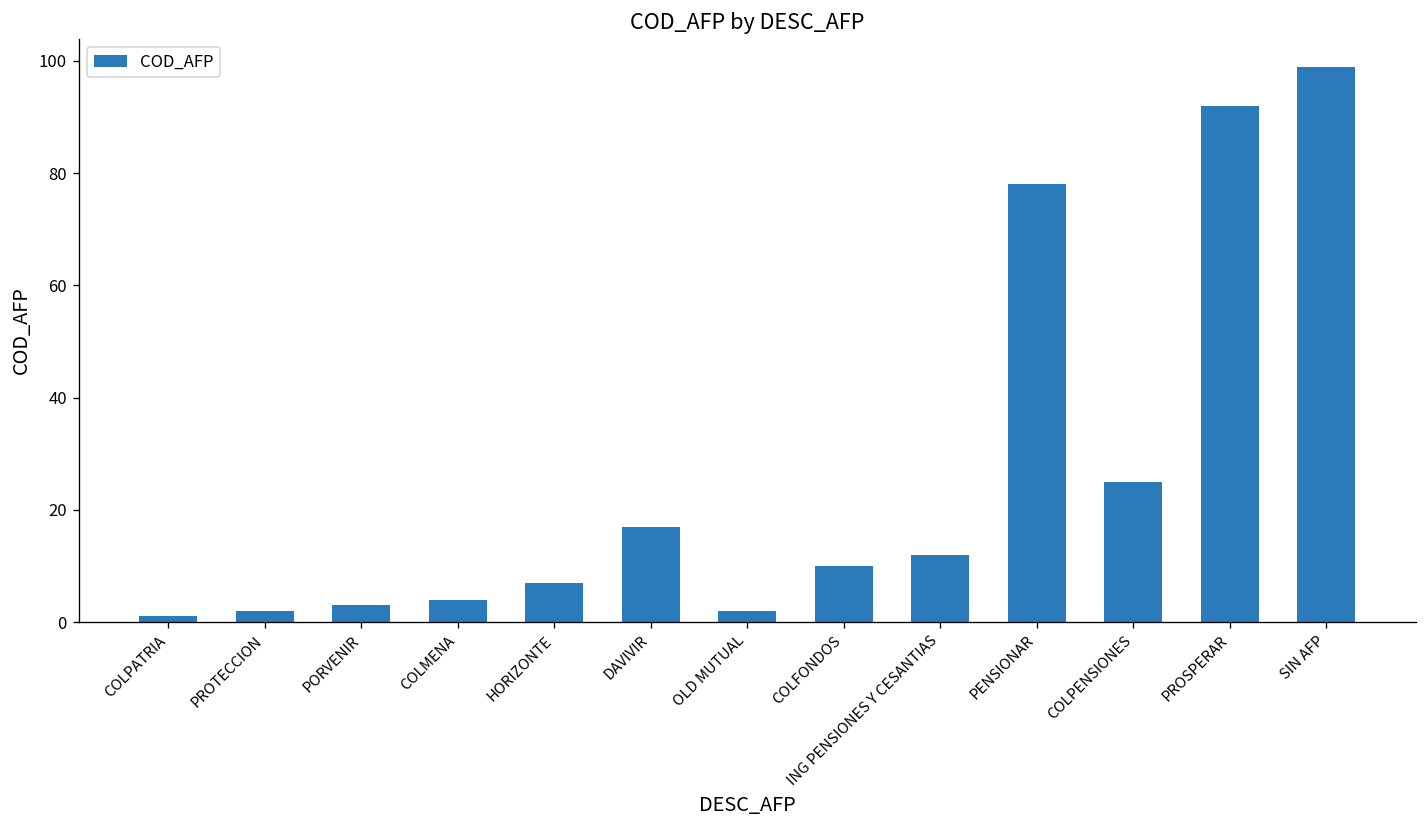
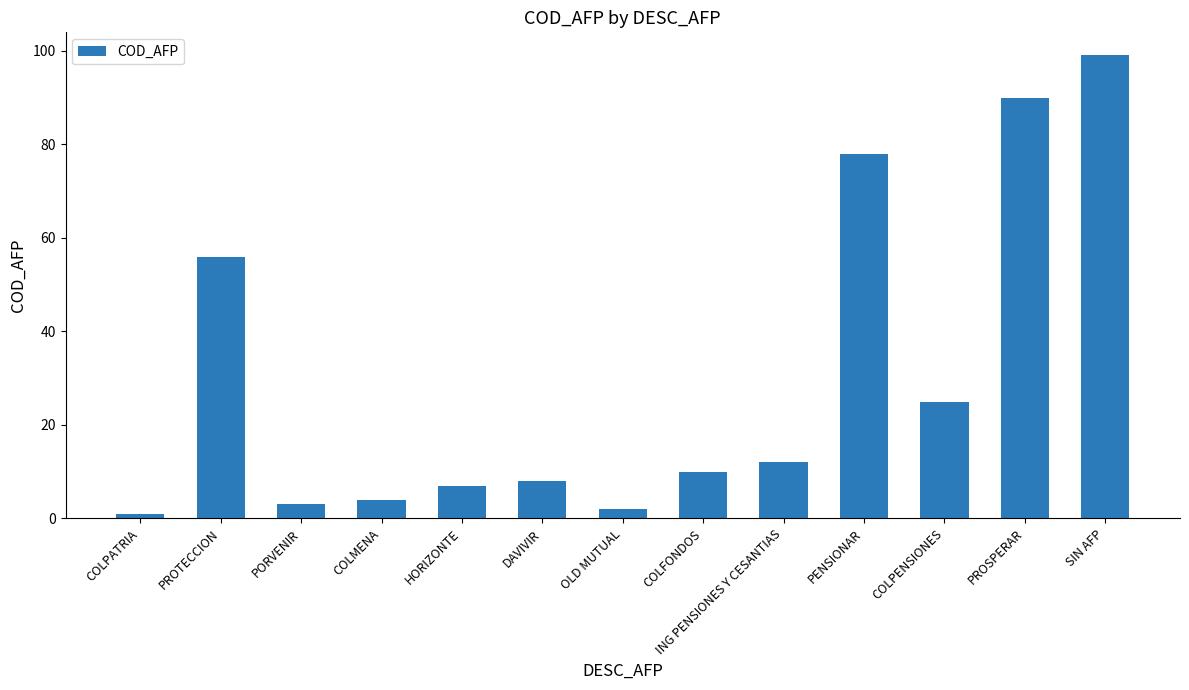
PROTECCION: 2 -> 56
DAVIVIR: 17 -> 8
PROSPERAR: 92 -> 90
